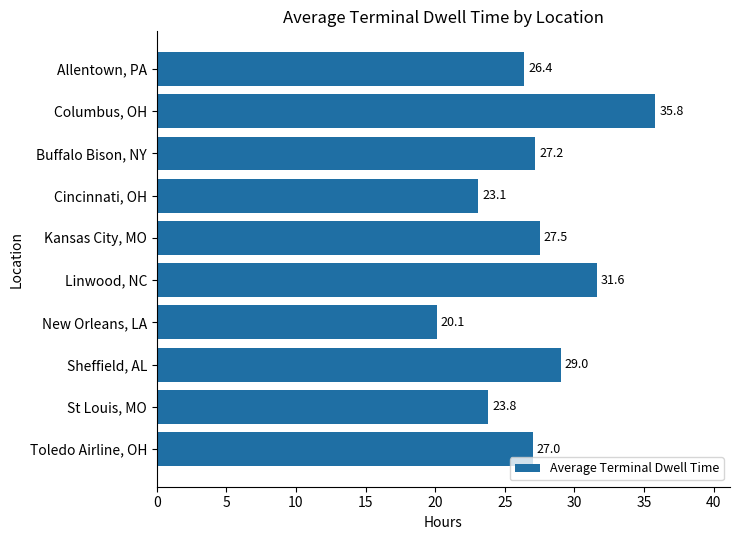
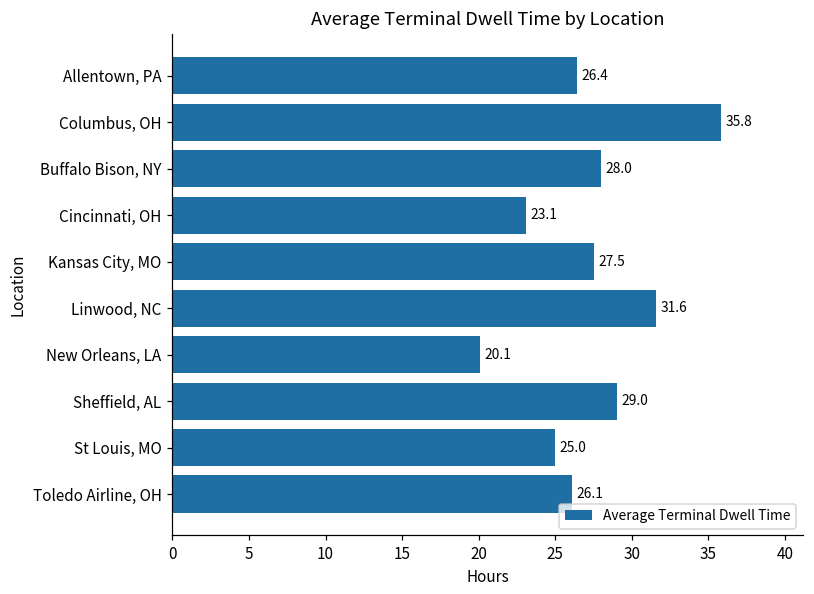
Buffalo Bison, NY: 27.2 -> 28.0
St Louis, MO: 23.8 -> 25.0
Toledo Airline, OH: 27.0 -> 26.1
